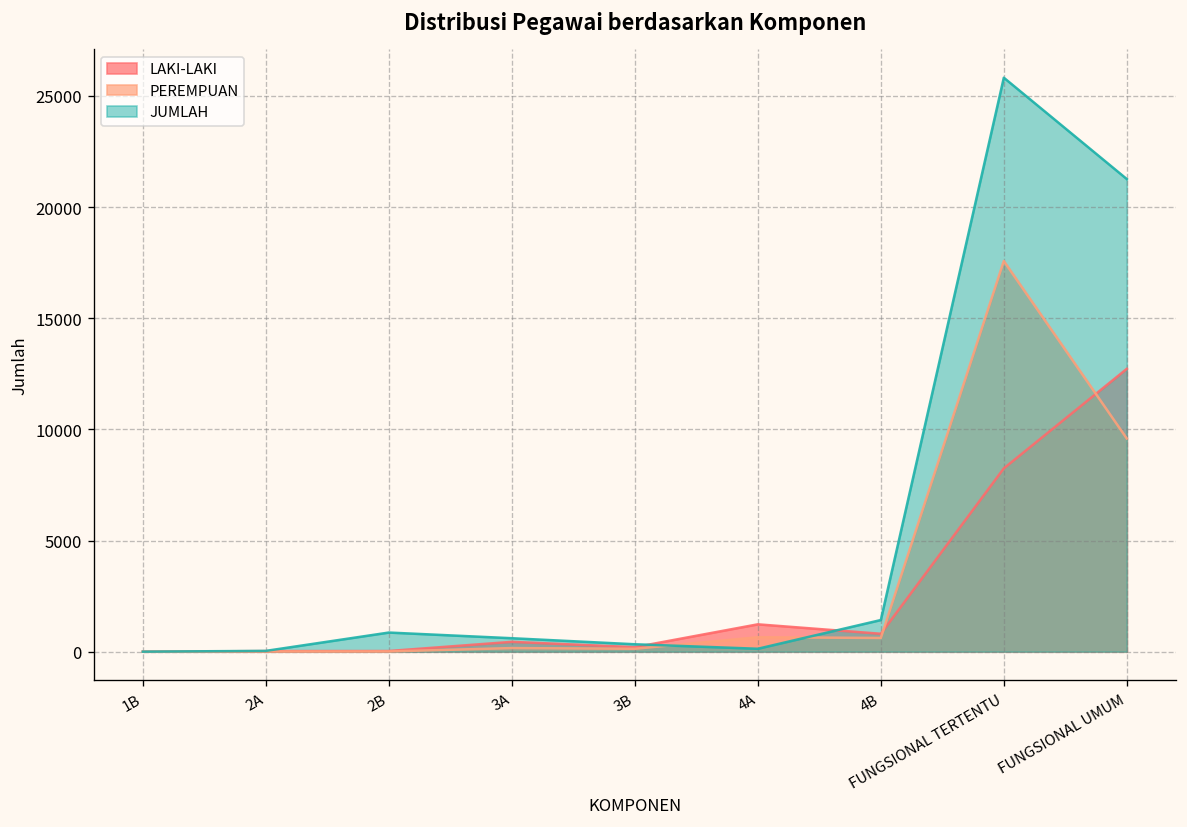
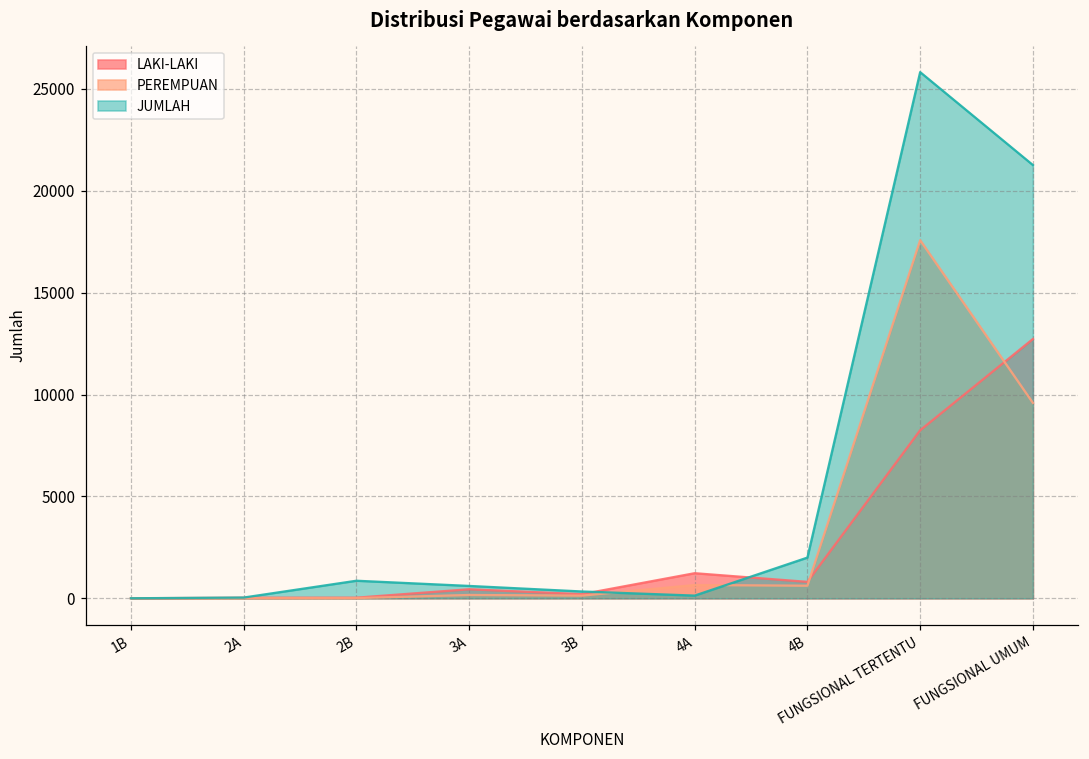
JUMLAH, 4B: 1400 -> 2000
